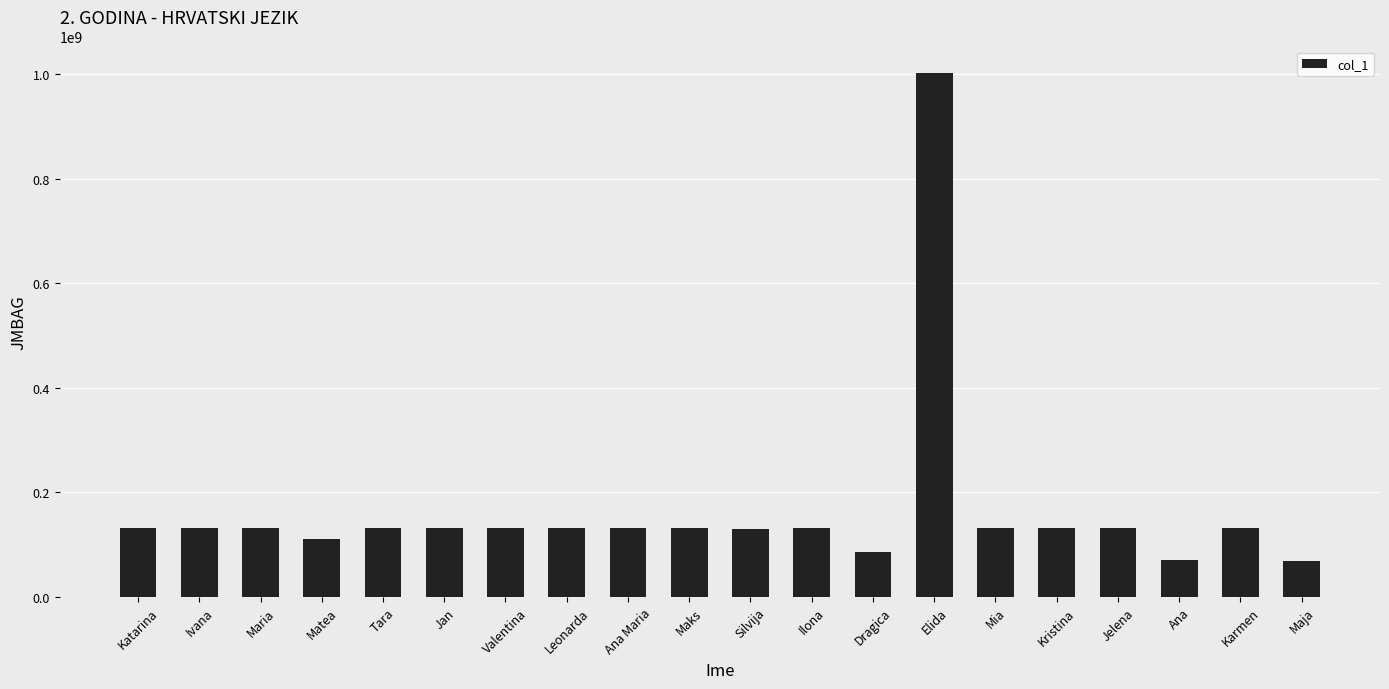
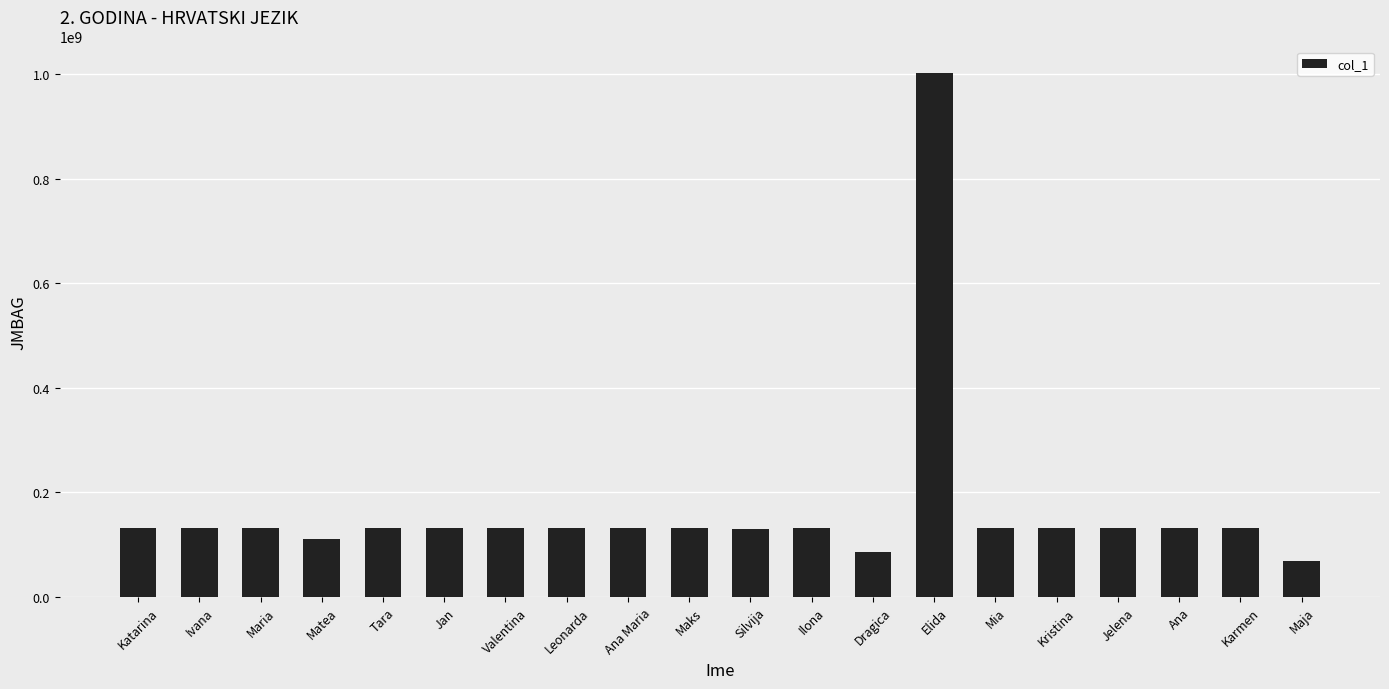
Ana: 70000000 -> 130000000
